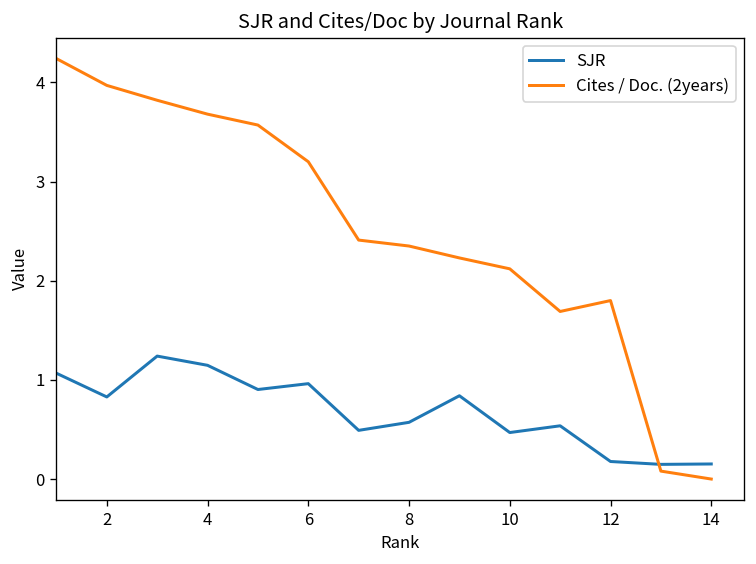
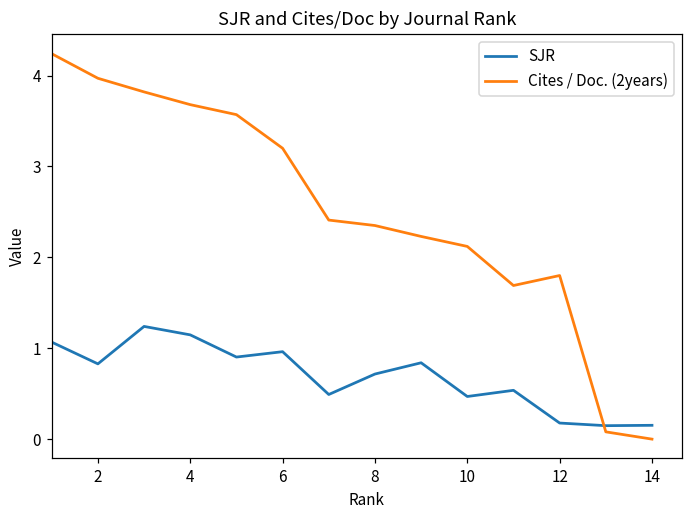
SJR, 8: 0.6 -> 0.7
